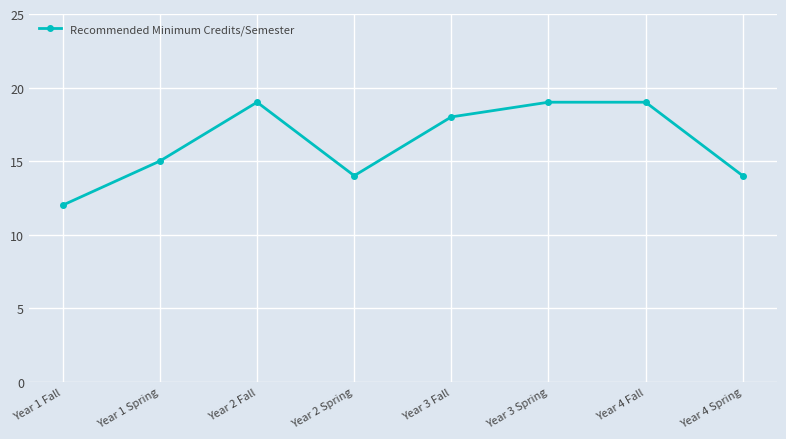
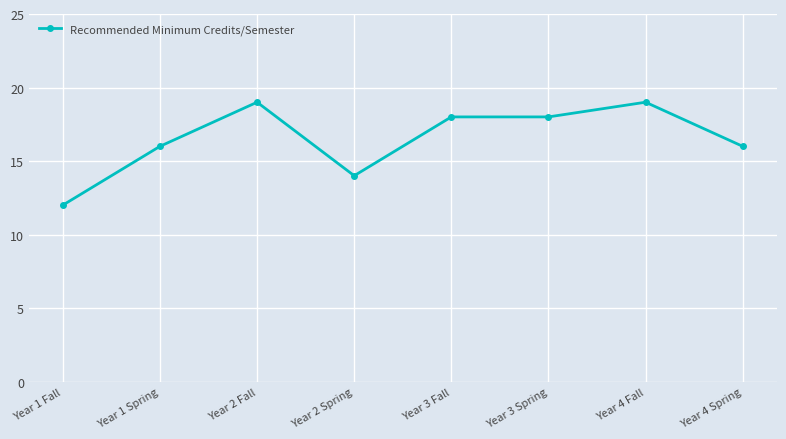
Year 1 Spring: 15 -> 16
Year 3 Spring: 19 -> 18
Year 4 Spring: 14 -> 16
